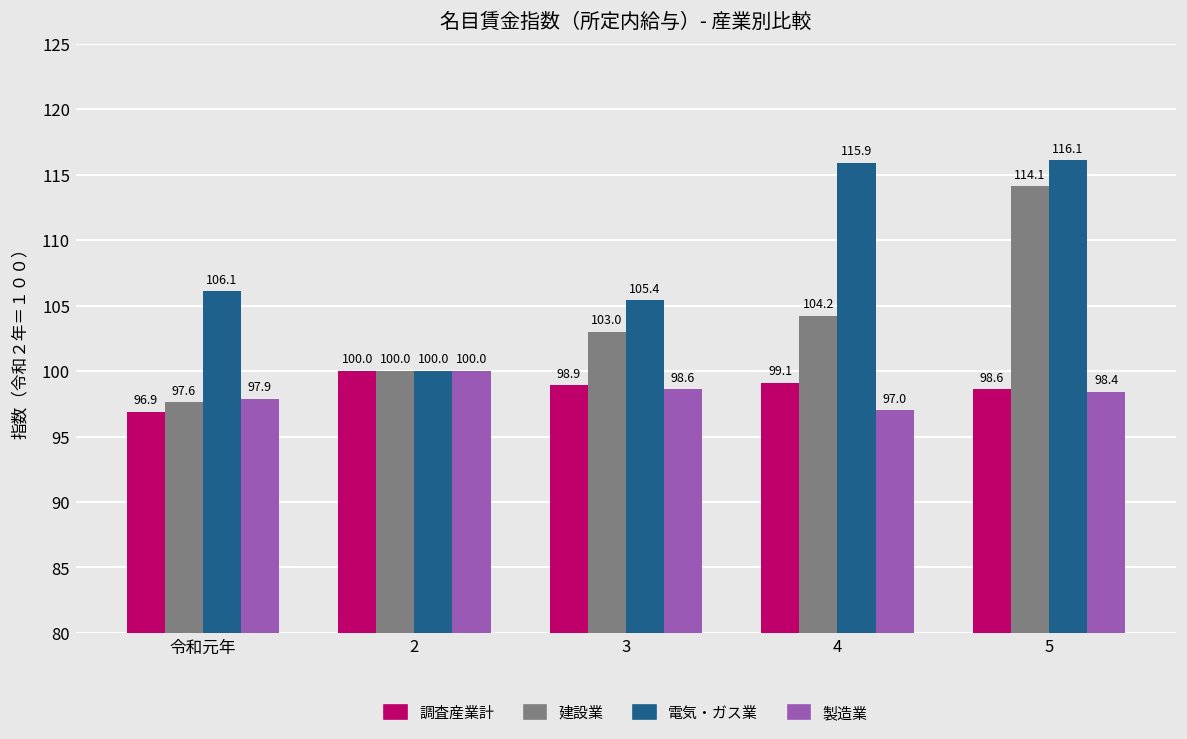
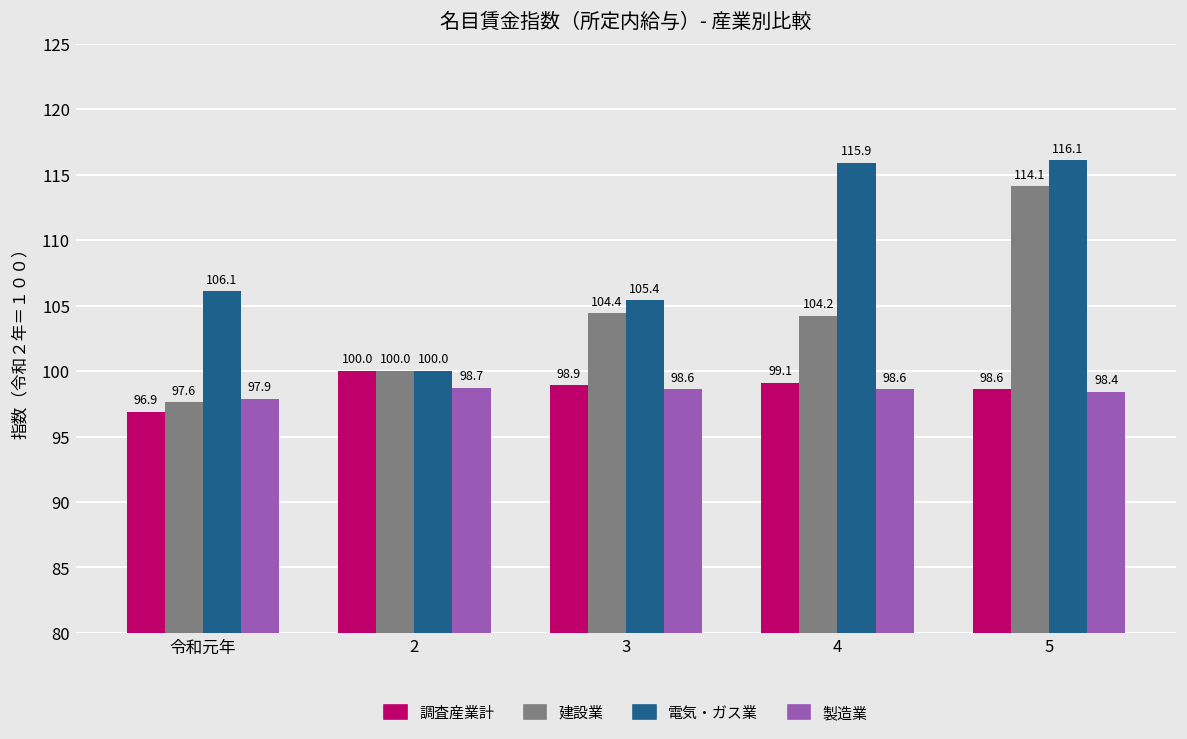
製造業, 2: 100.0 -> 98.7
建設業, 3: 103.0 -> 104.4
製造業, 4: 97.0 -> 98.6
